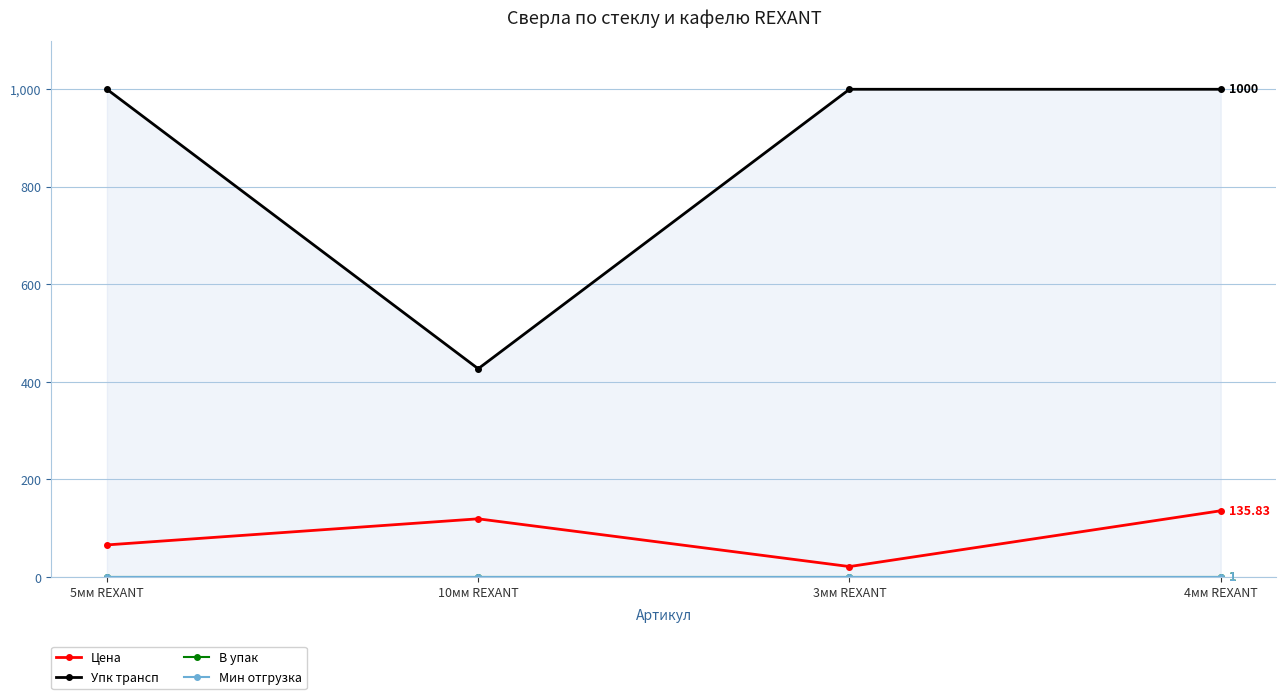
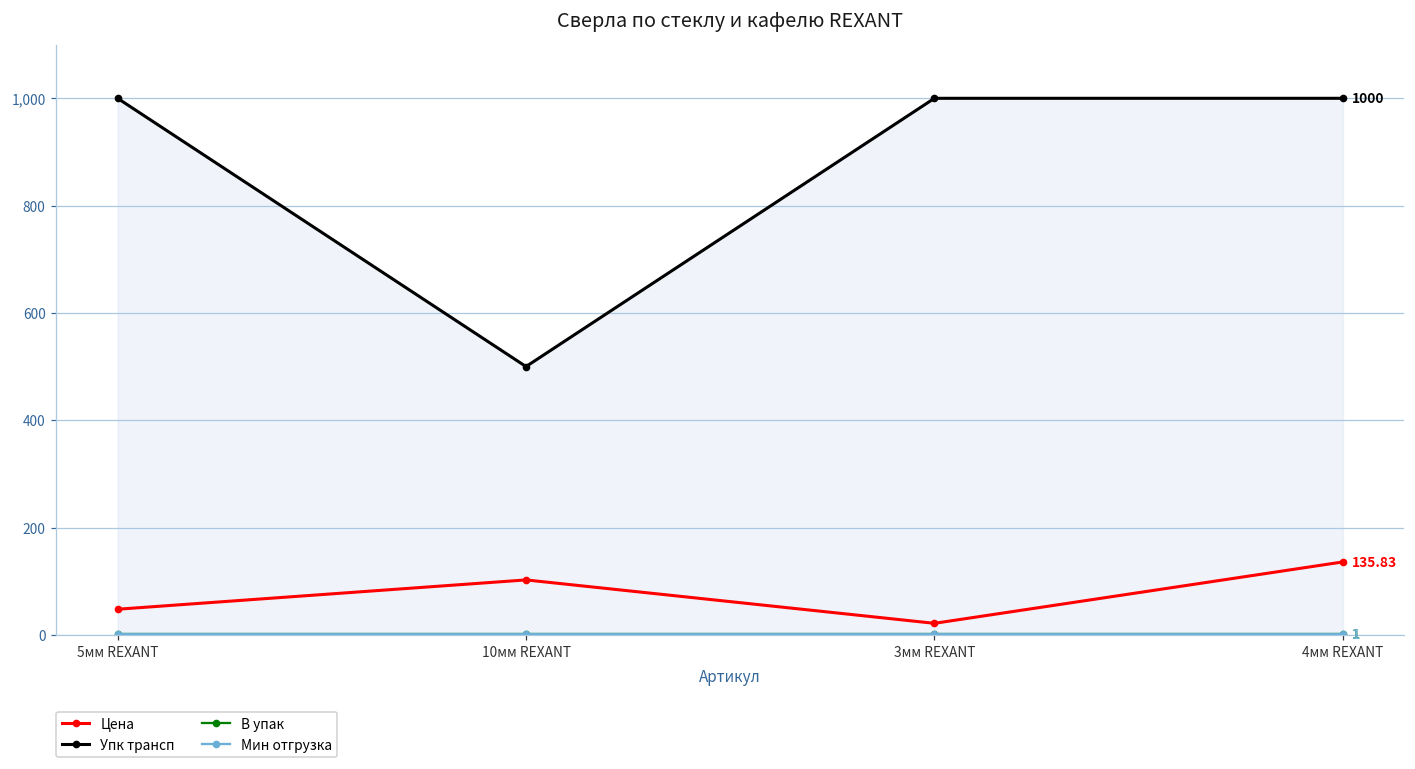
Цена, 5мм REXANT: 70 -> 50
Цена, 10мм REXANT: 120 -> 100
Упк трансп, 10мм REXANT: 430 -> 500
